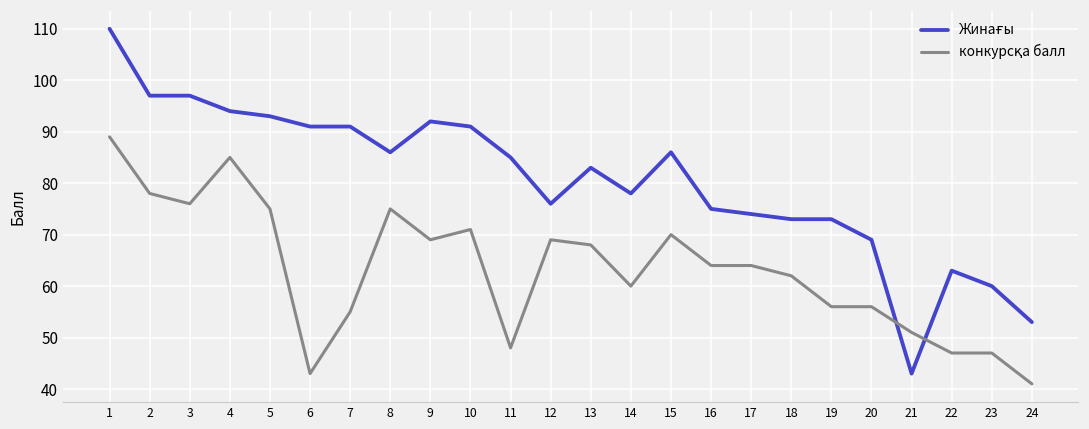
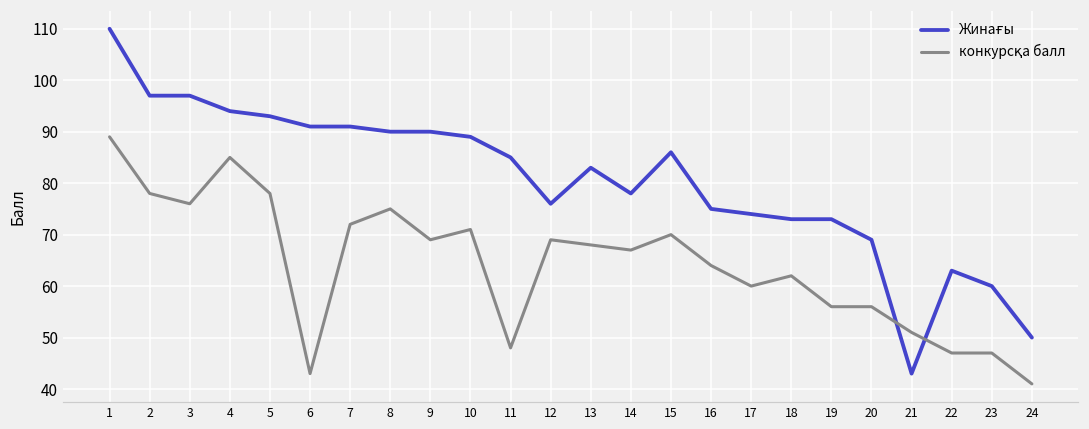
конкурсқа балл, 5: 75 -> 78
конкурсқа балл, 7: 55 -> 72
Жинағы, 8: 86 -> 90
Жинағы, 9: 92 -> 90
Жинағы, 10: 91 -> 89
конкурсқа балл, 14: 60 -> 67
конкурсқа балл, 17: 64 -> 60
Жинағы, 24: 53 -> 50
